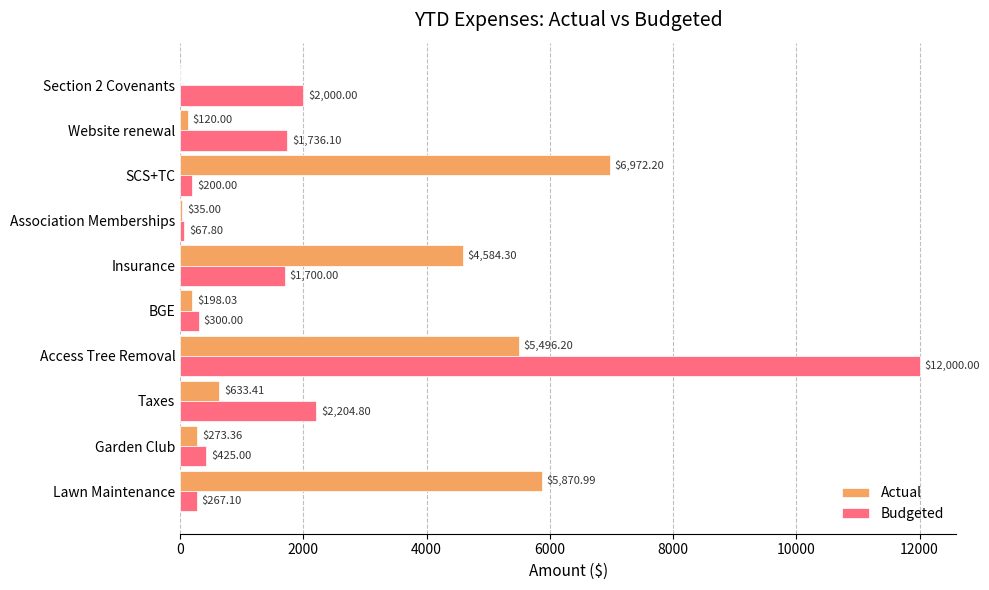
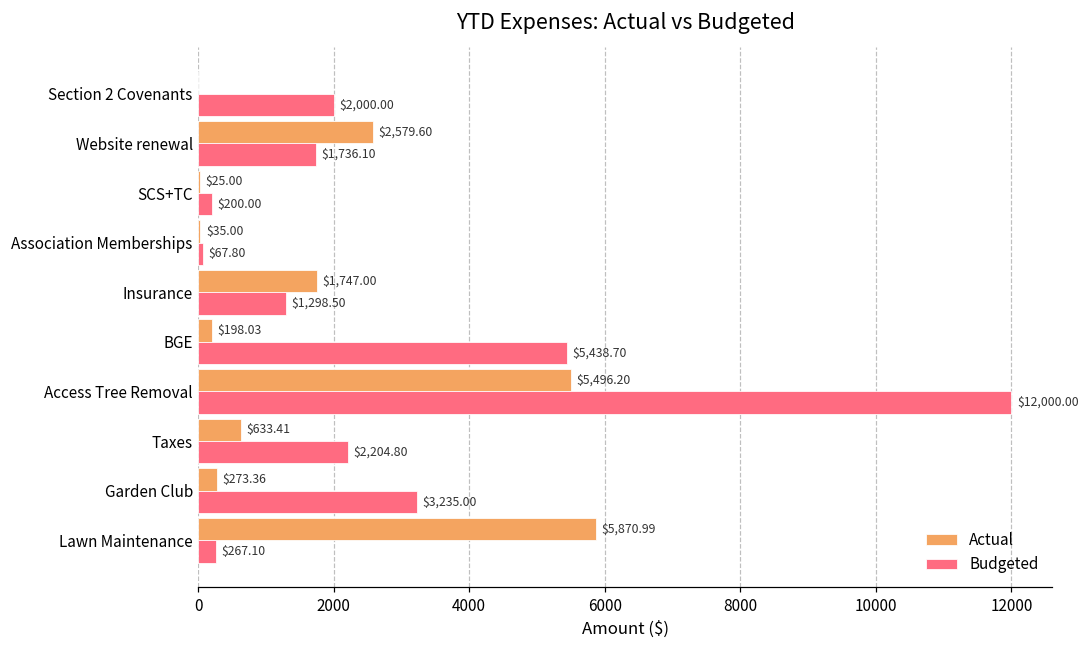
Actual, Website renewal: $120.00 -> $2,579.60
Actual, SCS+TC: $6,972.20 -> $25.00
Actual, Insurance: $4,584.30 -> $1,747.00
Budgeted, Insurance: $1,700.00 -> $1,298.50
Budgeted, BGE: $300.00 -> $5,438.70
Budgeted, Garden Club: $425.00 -> $3,235.00
